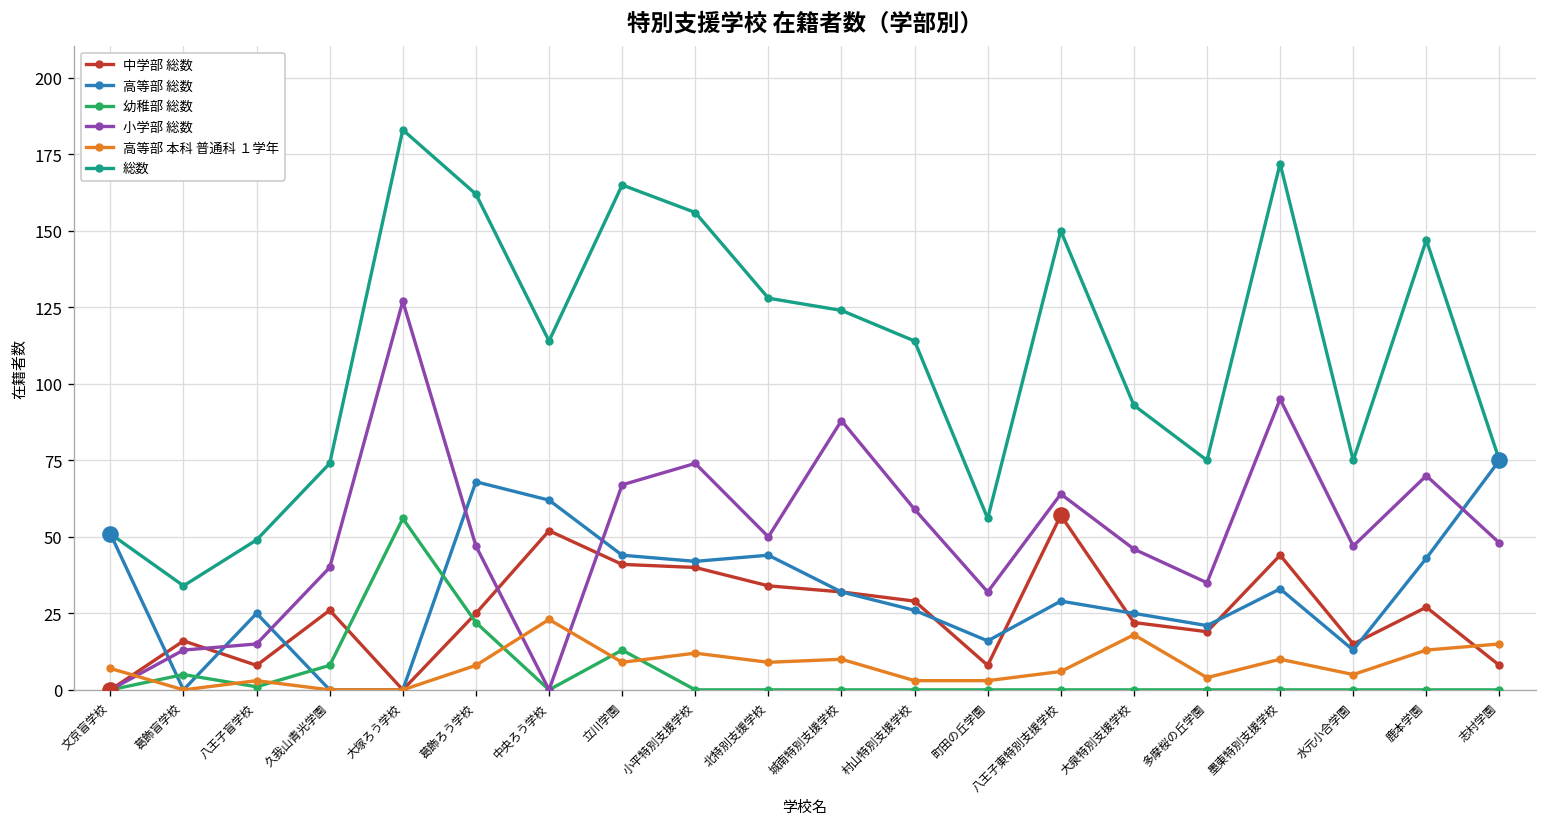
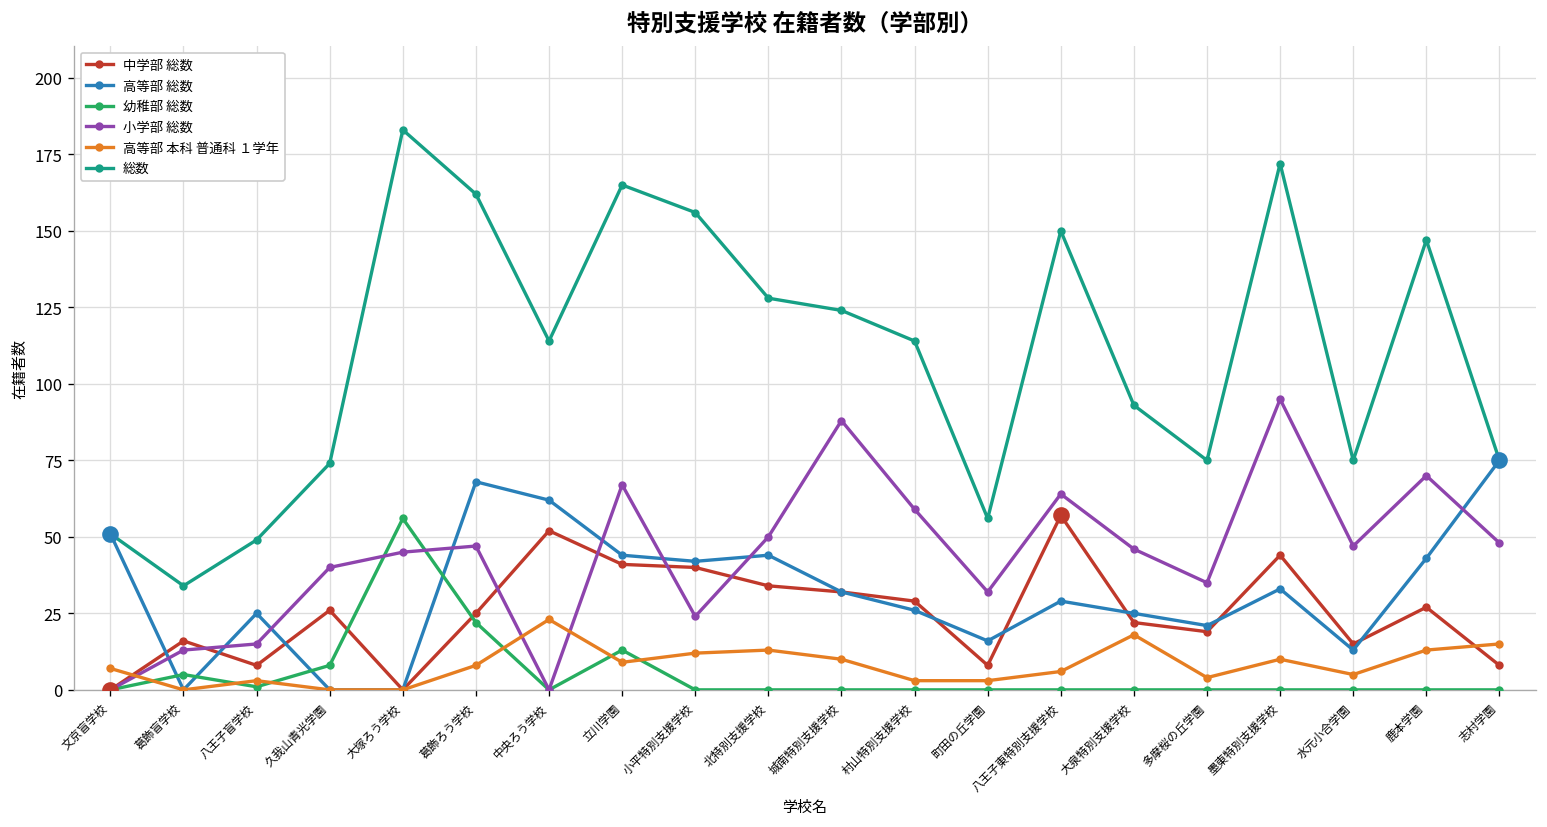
小学部 総数, 大塚ろう学校: 127 -> 45
小学部 総数, 小平特別支援学校: 74 -> 24
高等部 本科 普通科 １学年, 北特別支援学校: 9 -> 13
